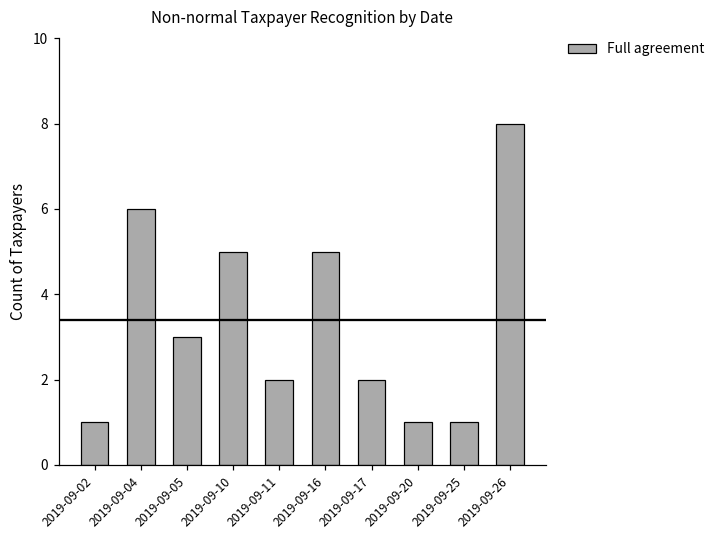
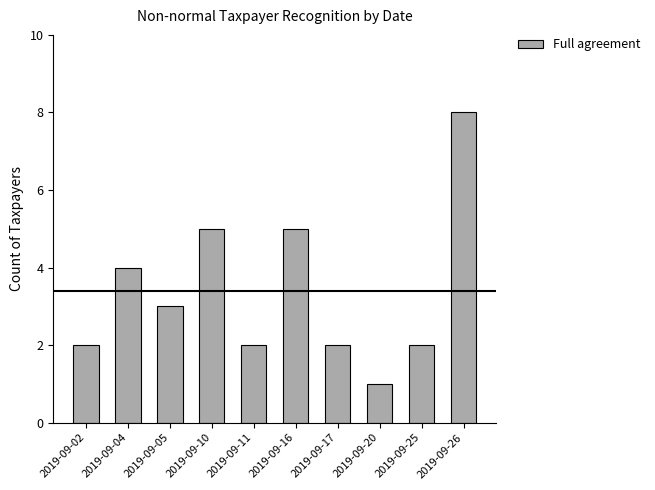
2019-09-02: 1 -> 2
2019-09-04: 6 -> 4
2019-09-25: 1 -> 2
